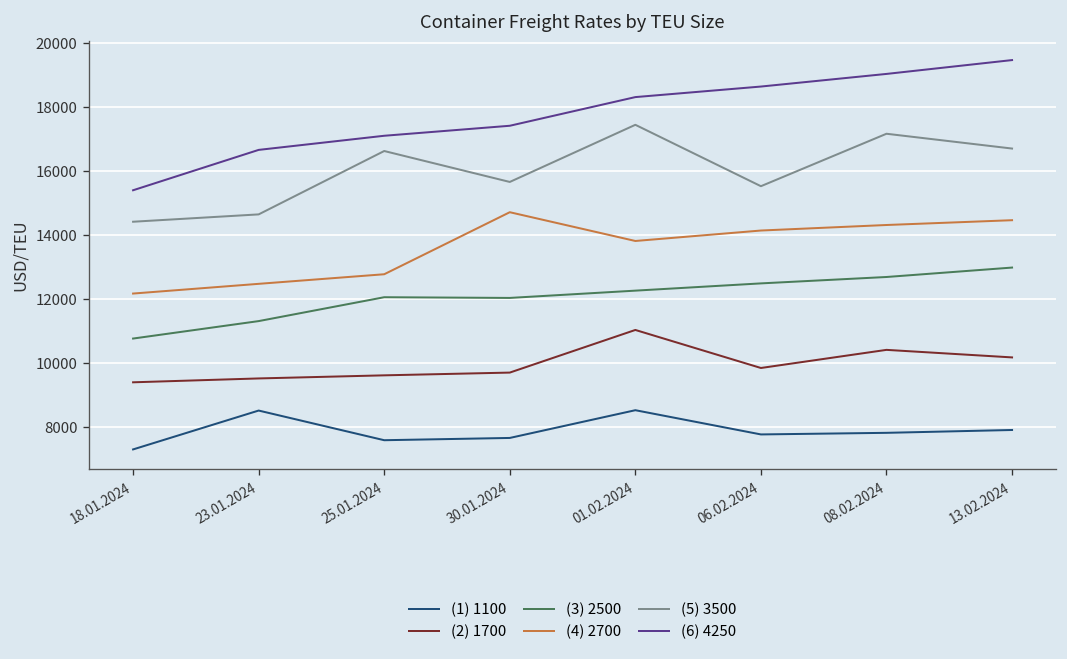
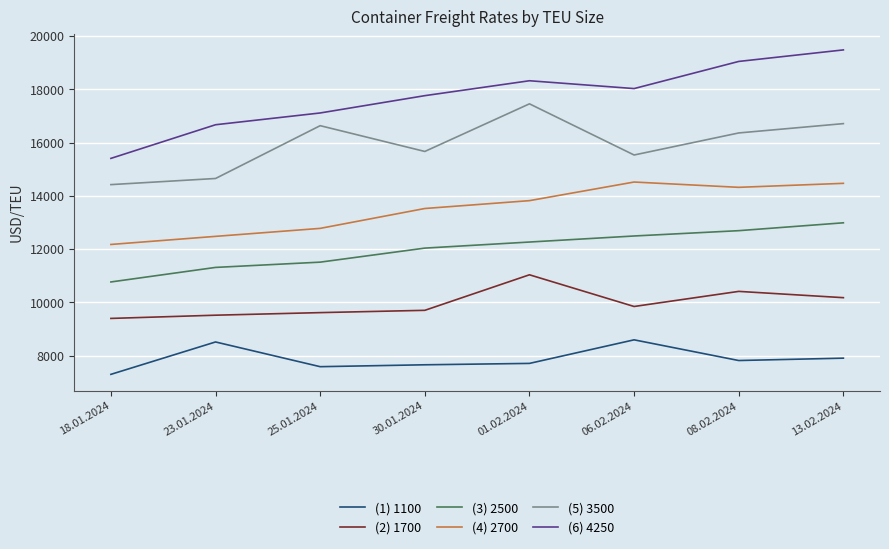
(3) 2500, 25.01.2024: 12100 -> 11500
(4) 2700, 30.01.2024: 14700 -> 13500
(6) 4250, 30.01.2024: 17400 -> 17800
(1) 1100, 01.02.2024: 8500 -> 7700
(1) 1100, 06.02.2024: 7800 -> 8600
(4) 2700, 06.02.2024: 14100 -> 14500
(6) 4250, 06.02.2024: 18700 -> 18000
(5) 3500, 08.02.2024: 17200 -> 16400
